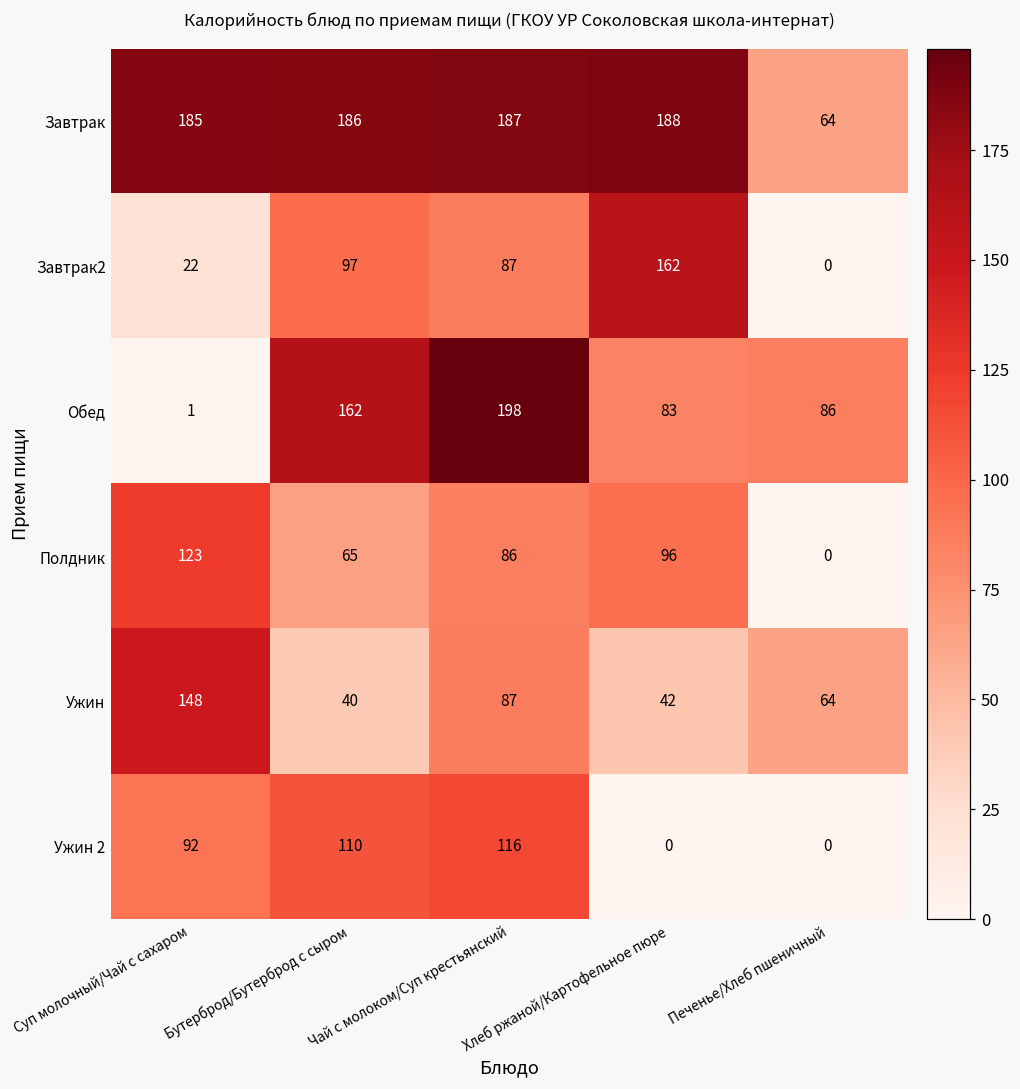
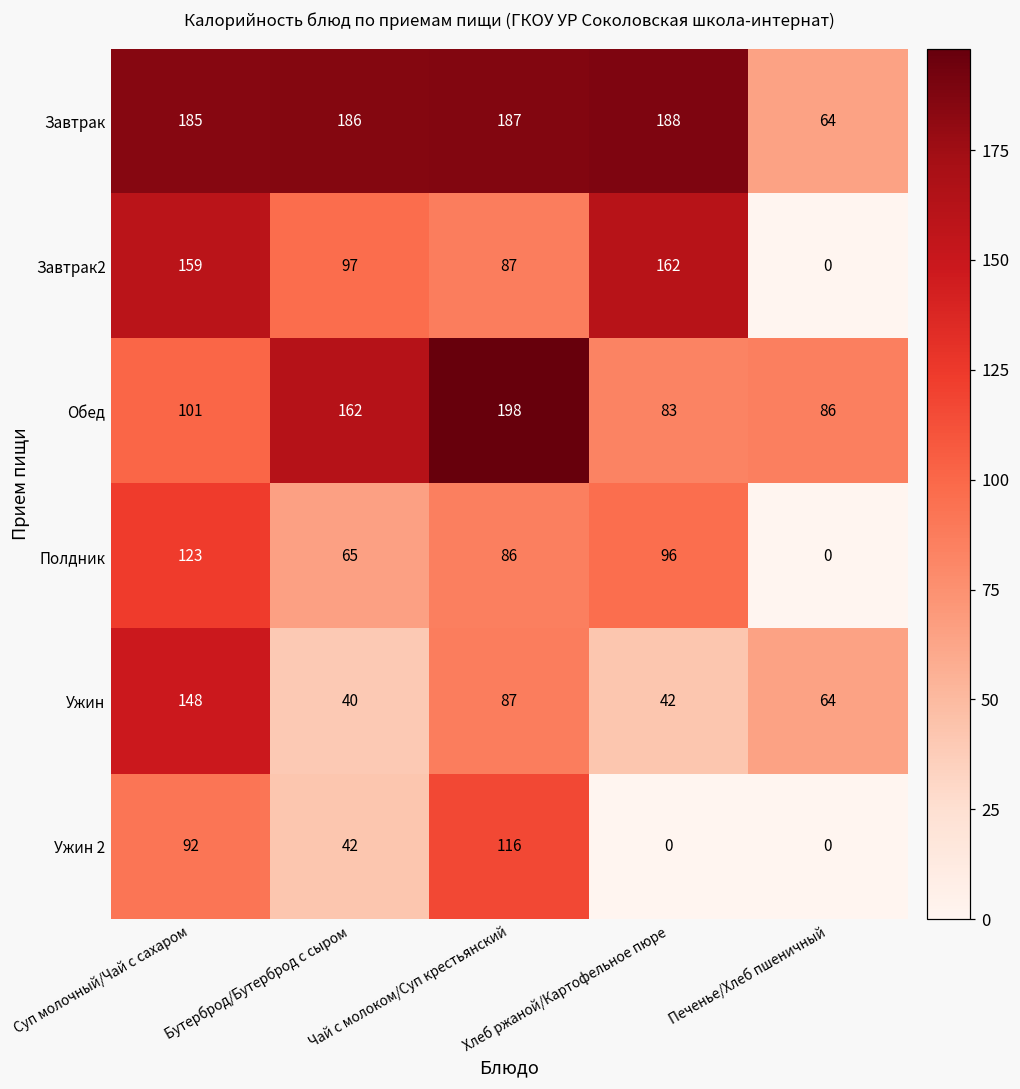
Завтрак2, Суп молочный/Чай с сахаром: 22 -> 159
Обед, Суп молочный/Чай с сахаром: 1 -> 101
Ужин 2, Бутерброд/Бутерброд с сыром: 110 -> 42
